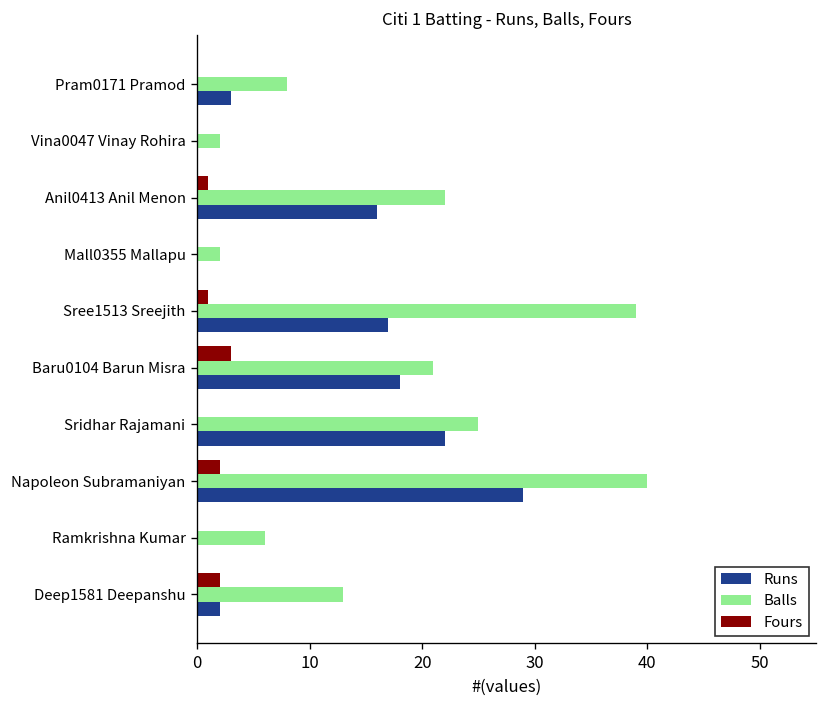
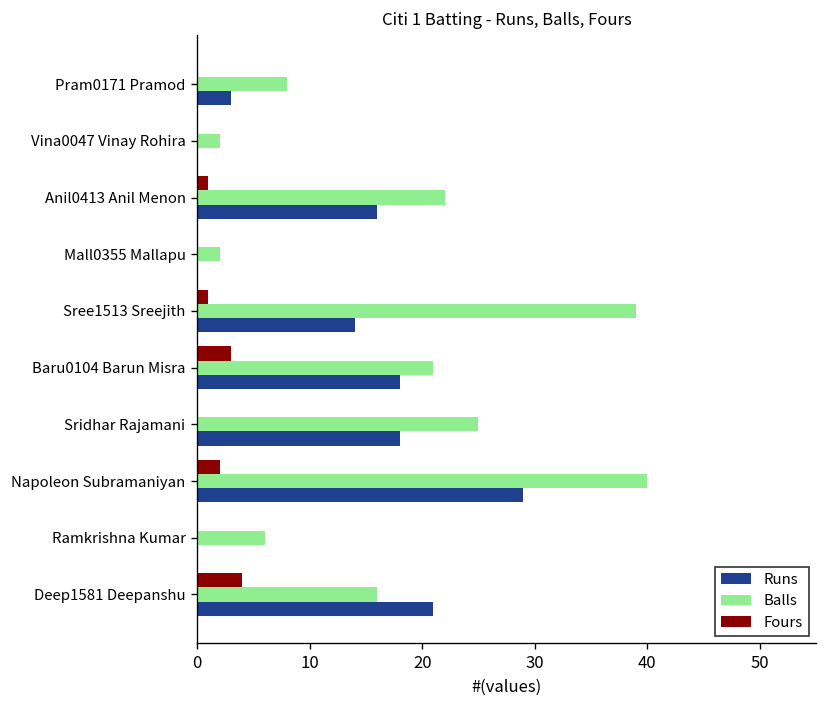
Runs, Sree1513 Sreejith: 17 -> 14
Runs, Sridhar Rajamani: 22 -> 18
Fours, Deep1581 Deepanshu: 2 -> 4
Balls, Deep1581 Deepanshu: 13 -> 16
Runs, Deep1581 Deepanshu: 2 -> 21
